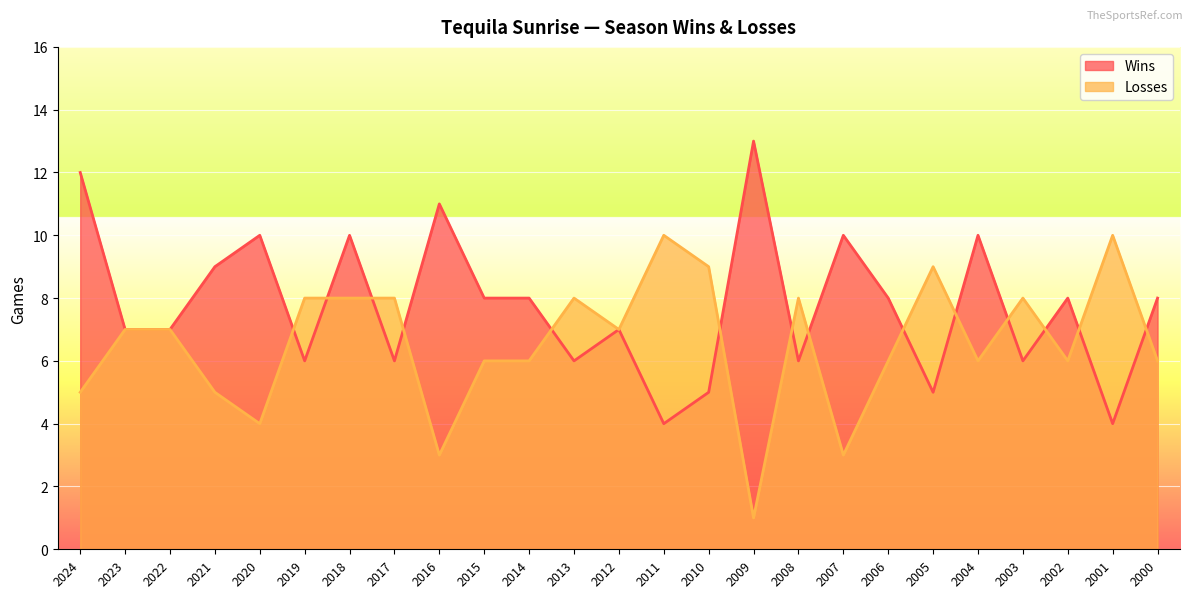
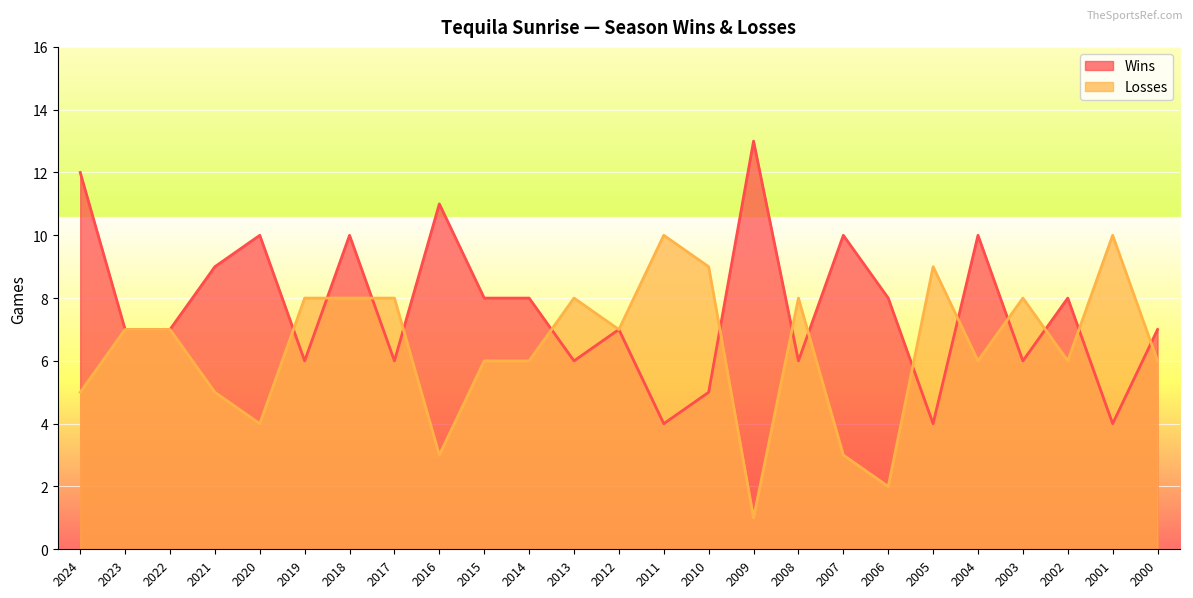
Losses, 2006: 6 -> 2
Wins, 2005: 5 -> 4
Wins, 2000: 8 -> 7
